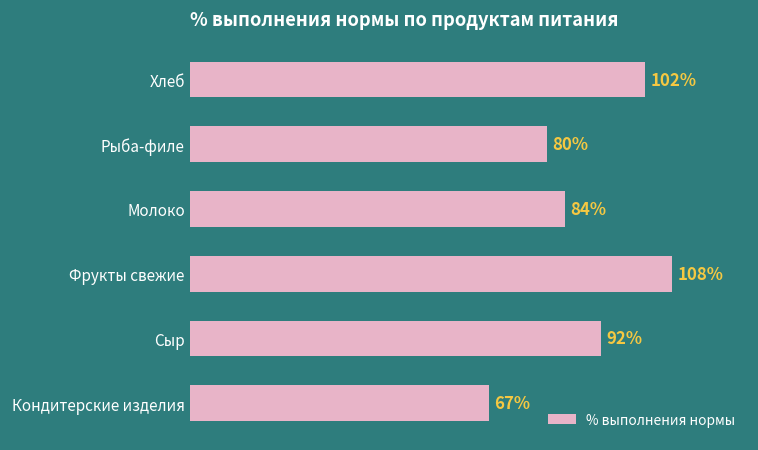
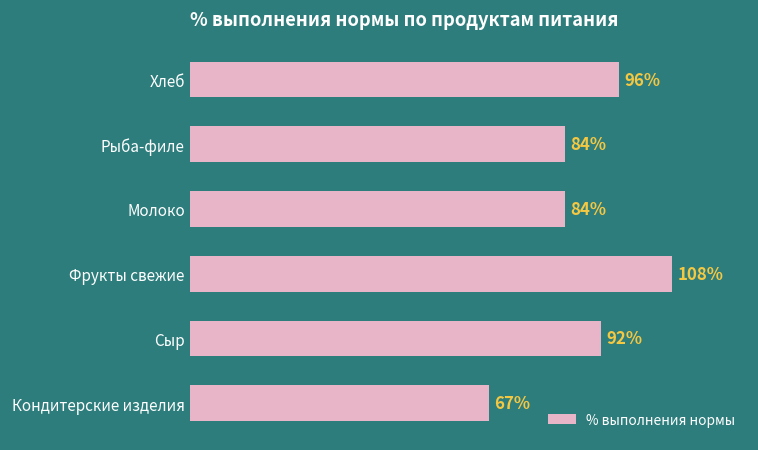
Хлеб: 102% -> 96%
Рыба-филе: 80% -> 84%
